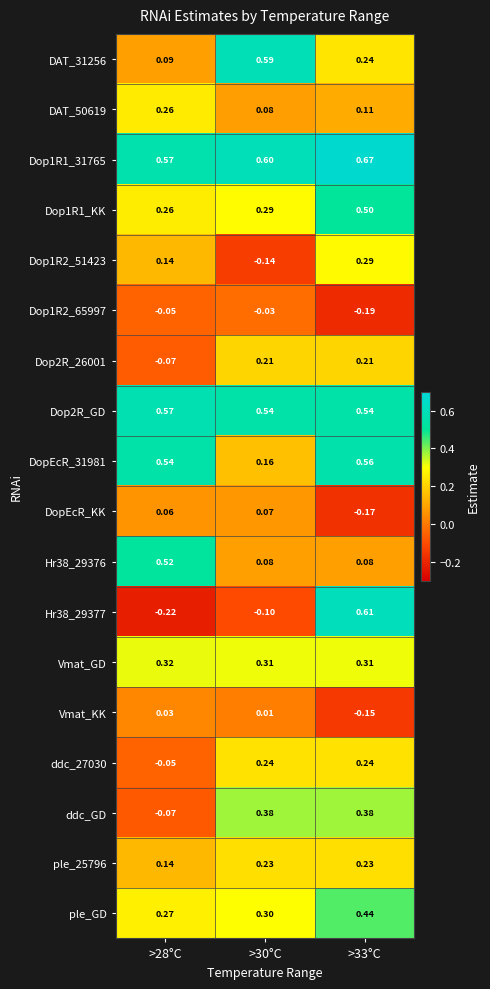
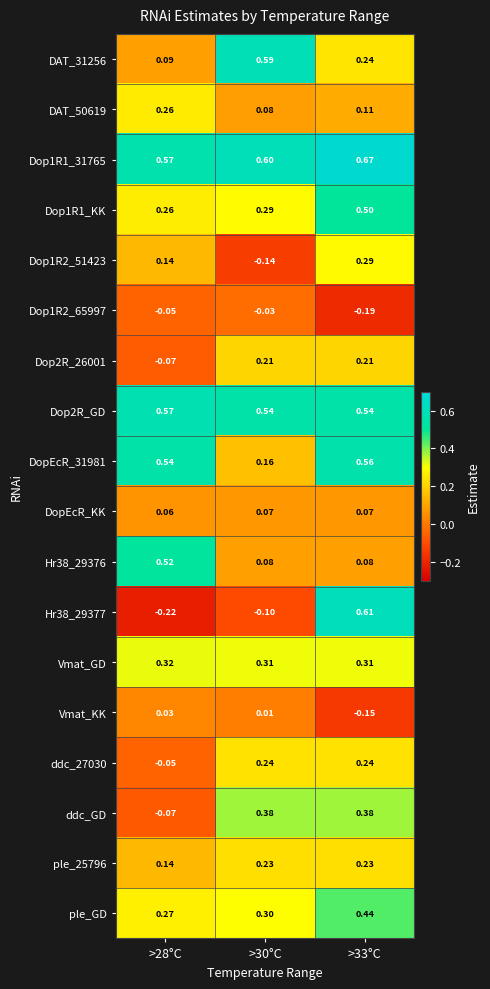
DopEcR_KK, >33°C: -0.17 -> 0.07
